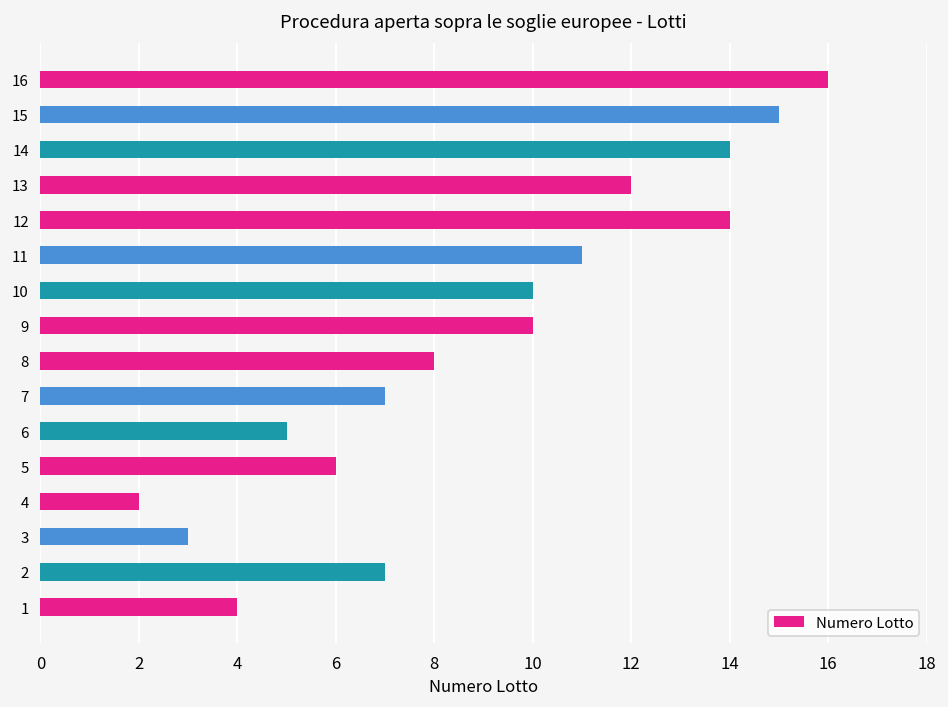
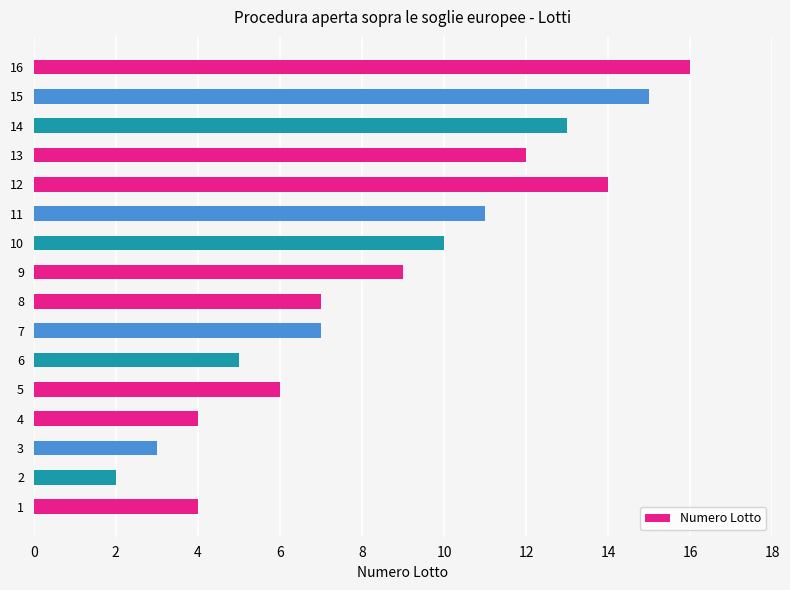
14: 14 -> 13
9: 10 -> 9
8: 8 -> 7
4: 2 -> 4
2: 7 -> 2
